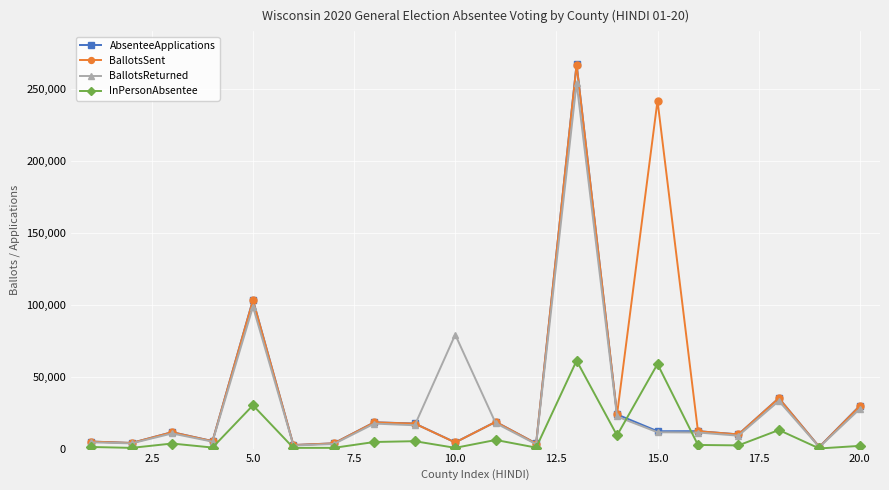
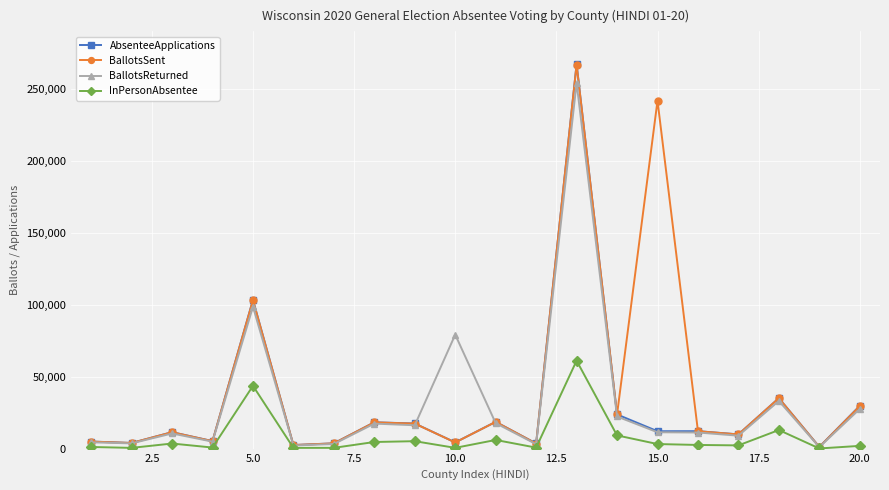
InPersonAbsentee, 5.0: 30,000 -> 44,000
InPersonAbsentee, 15.0: 59,000 -> 3,000
